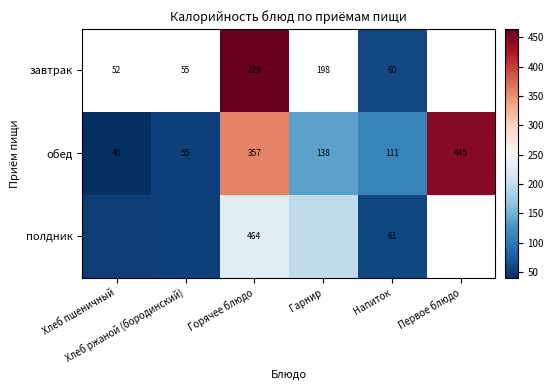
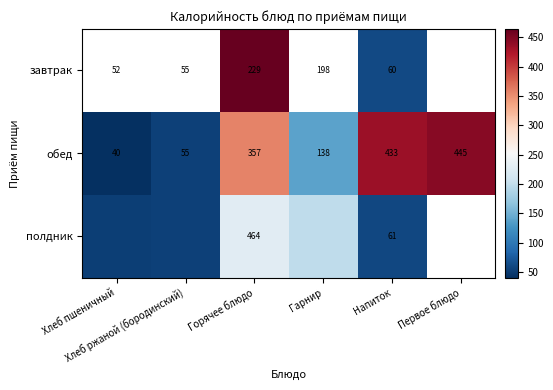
обед, Напиток: 111 -> 433
